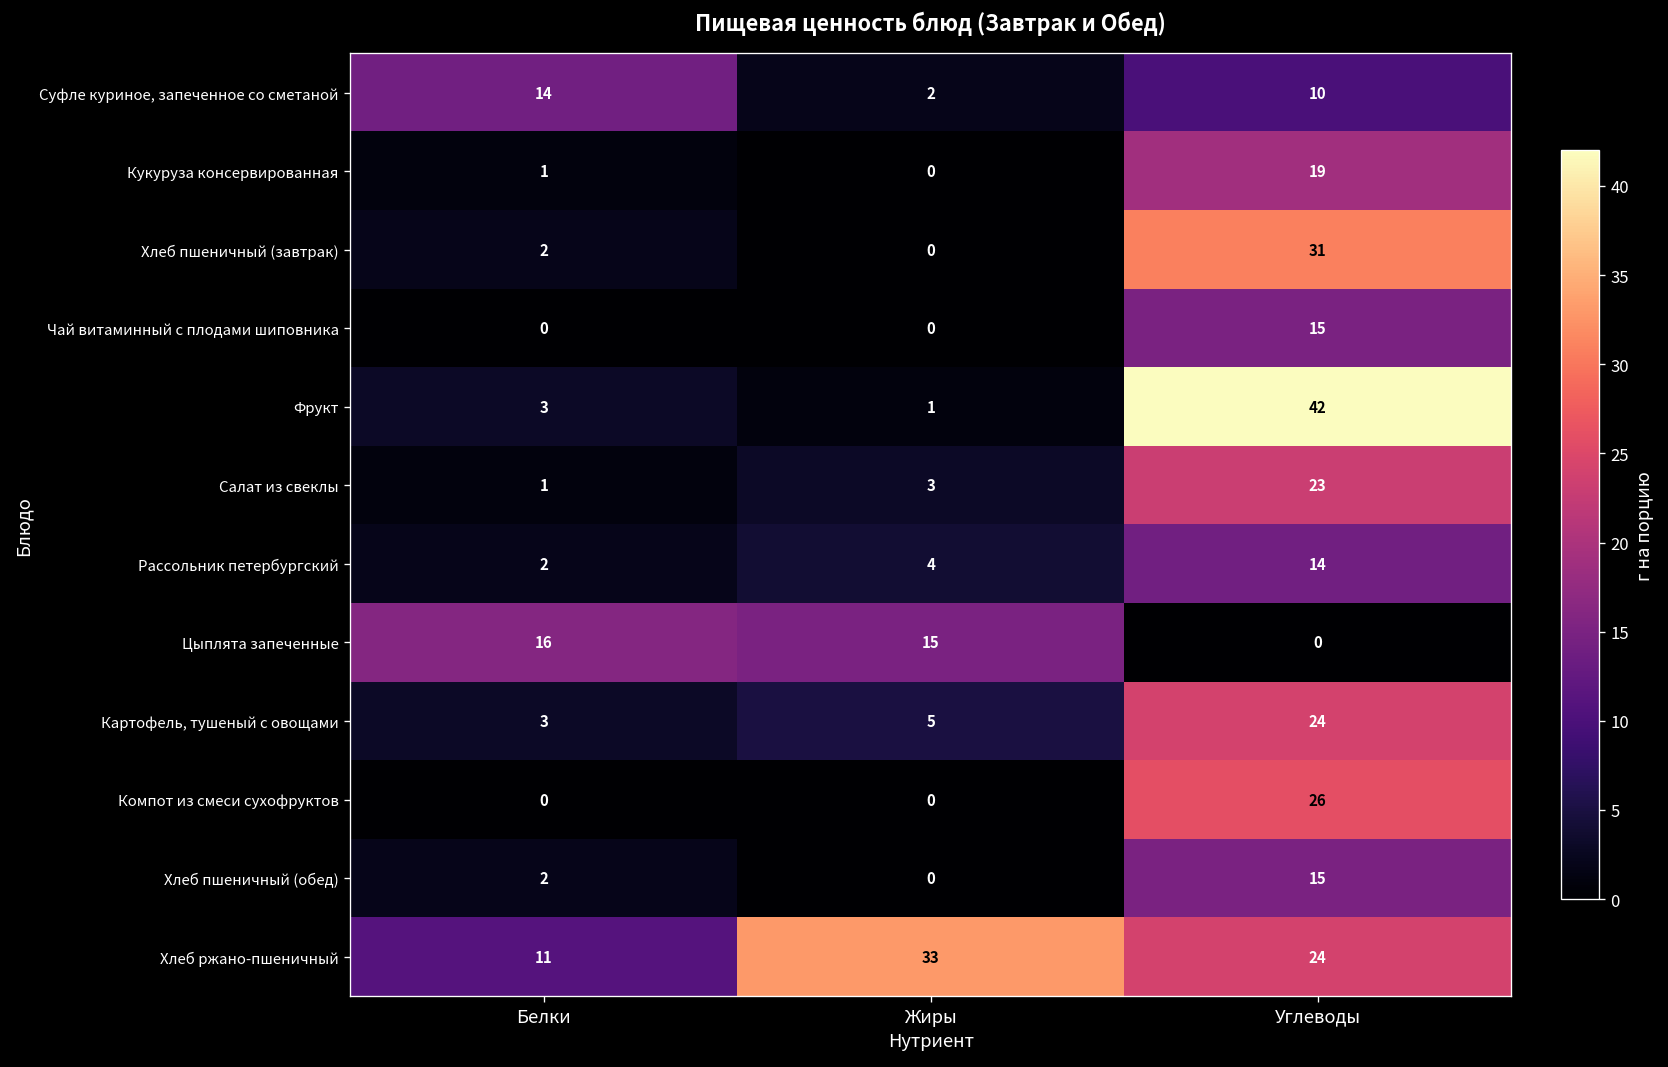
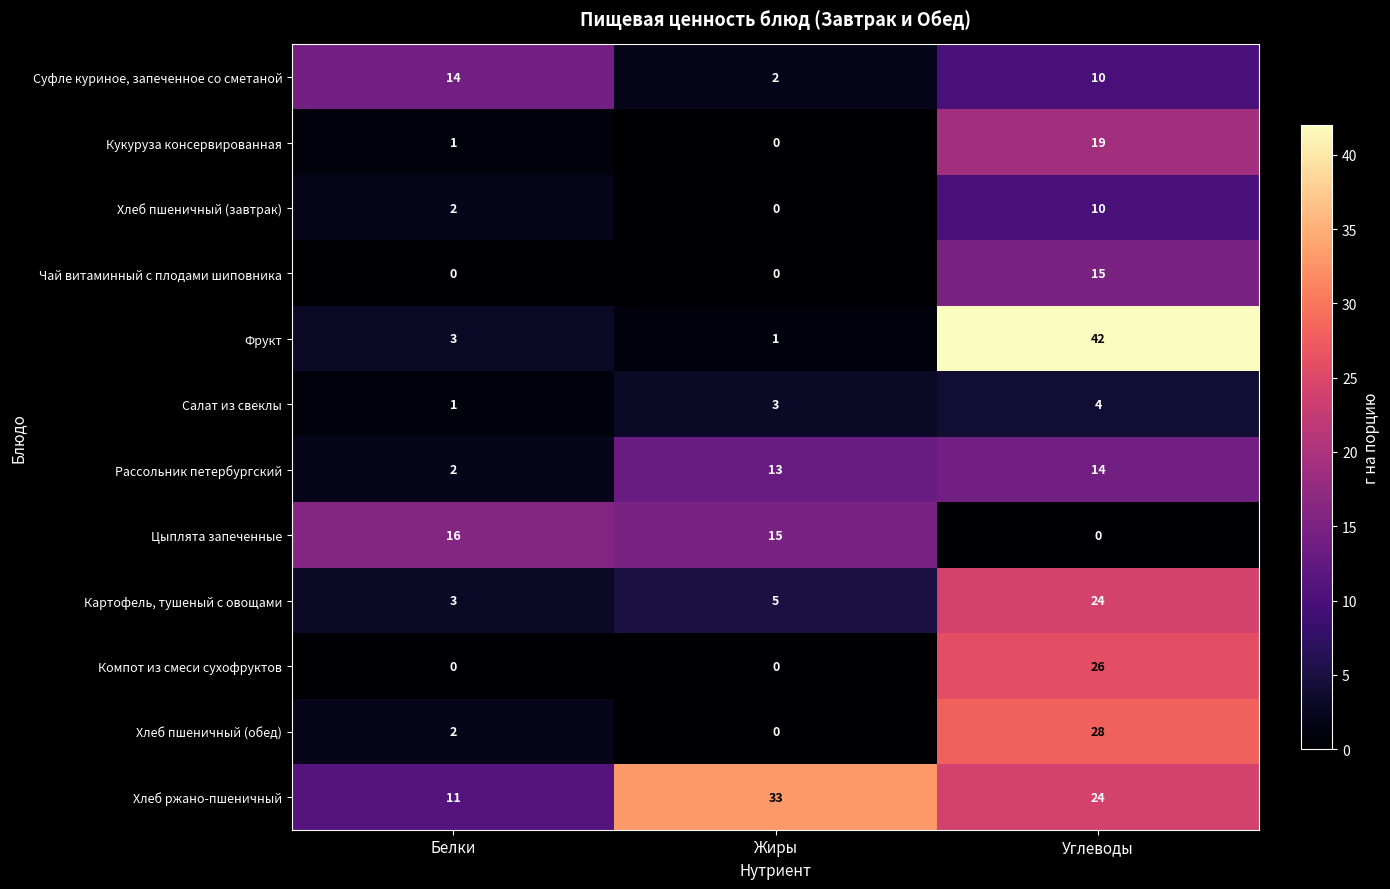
Хлеб пшеничный (завтрак), Углеводы: 31 -> 10
Салат из свеклы, Углеводы: 23 -> 4
Рассольник петербургский, Жиры: 4 -> 13
Хлеб пшеничный (обед), Углеводы: 15 -> 28
